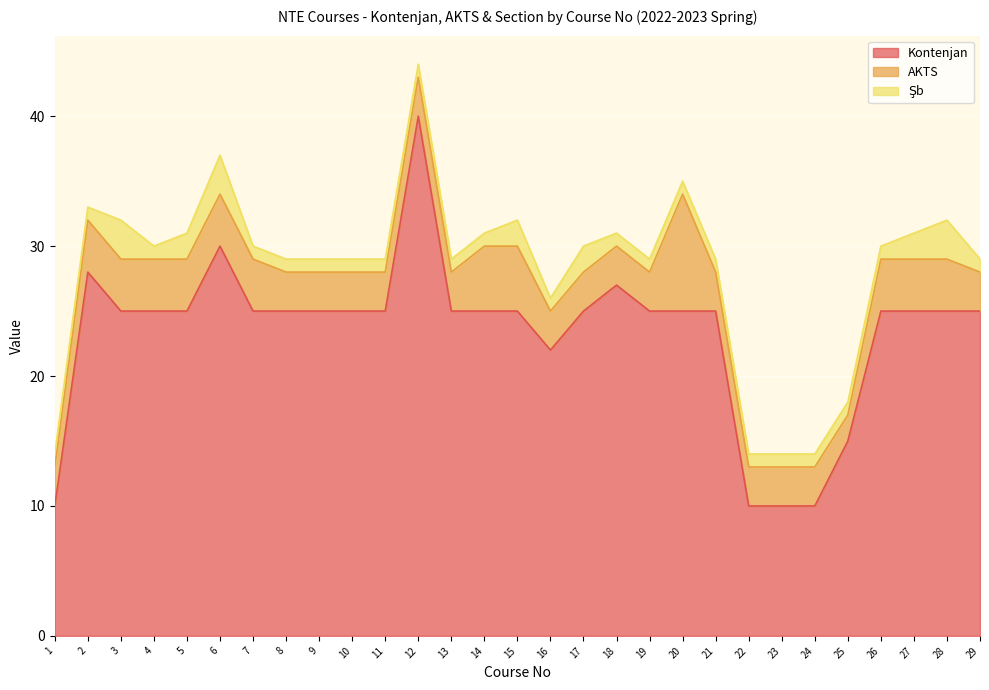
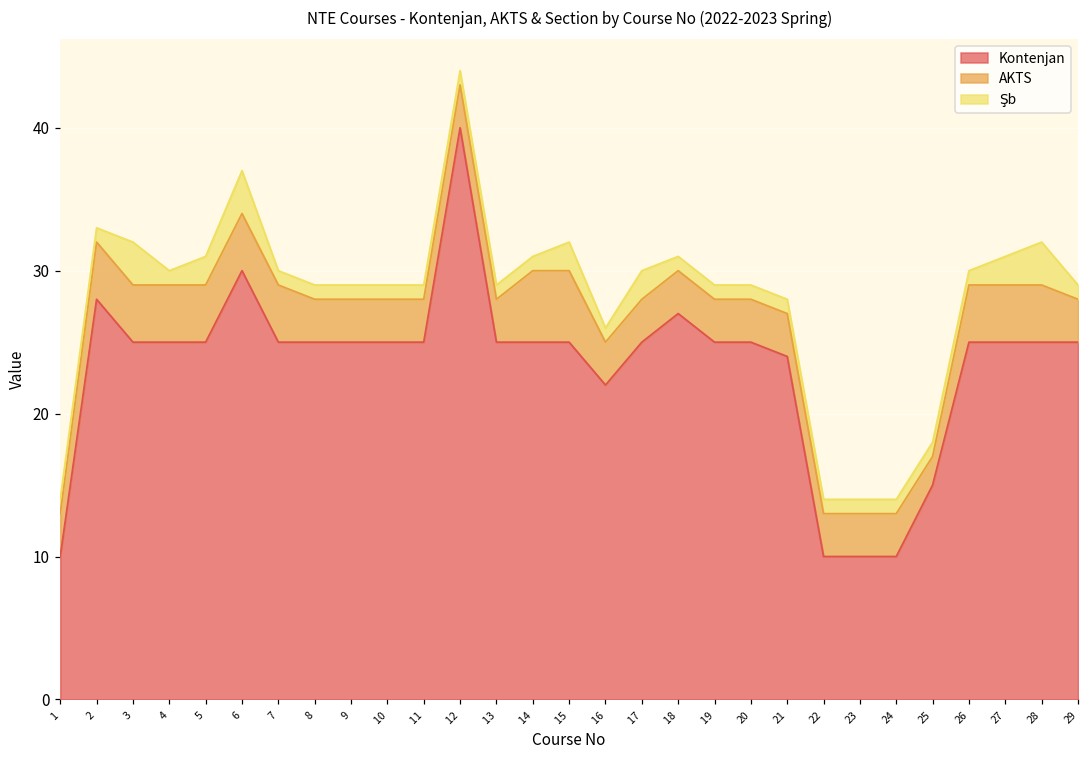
AKTS, 20: 9 -> 3
Kontenjan, 21: 25 -> 24
